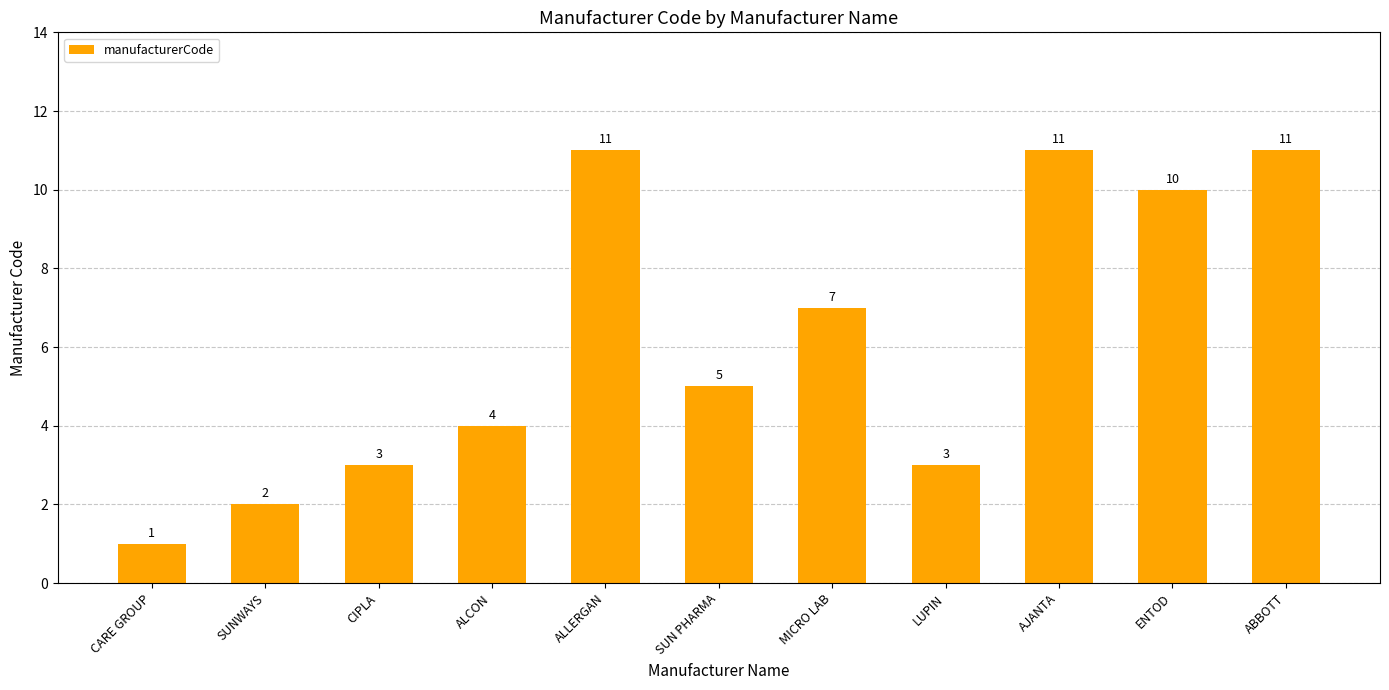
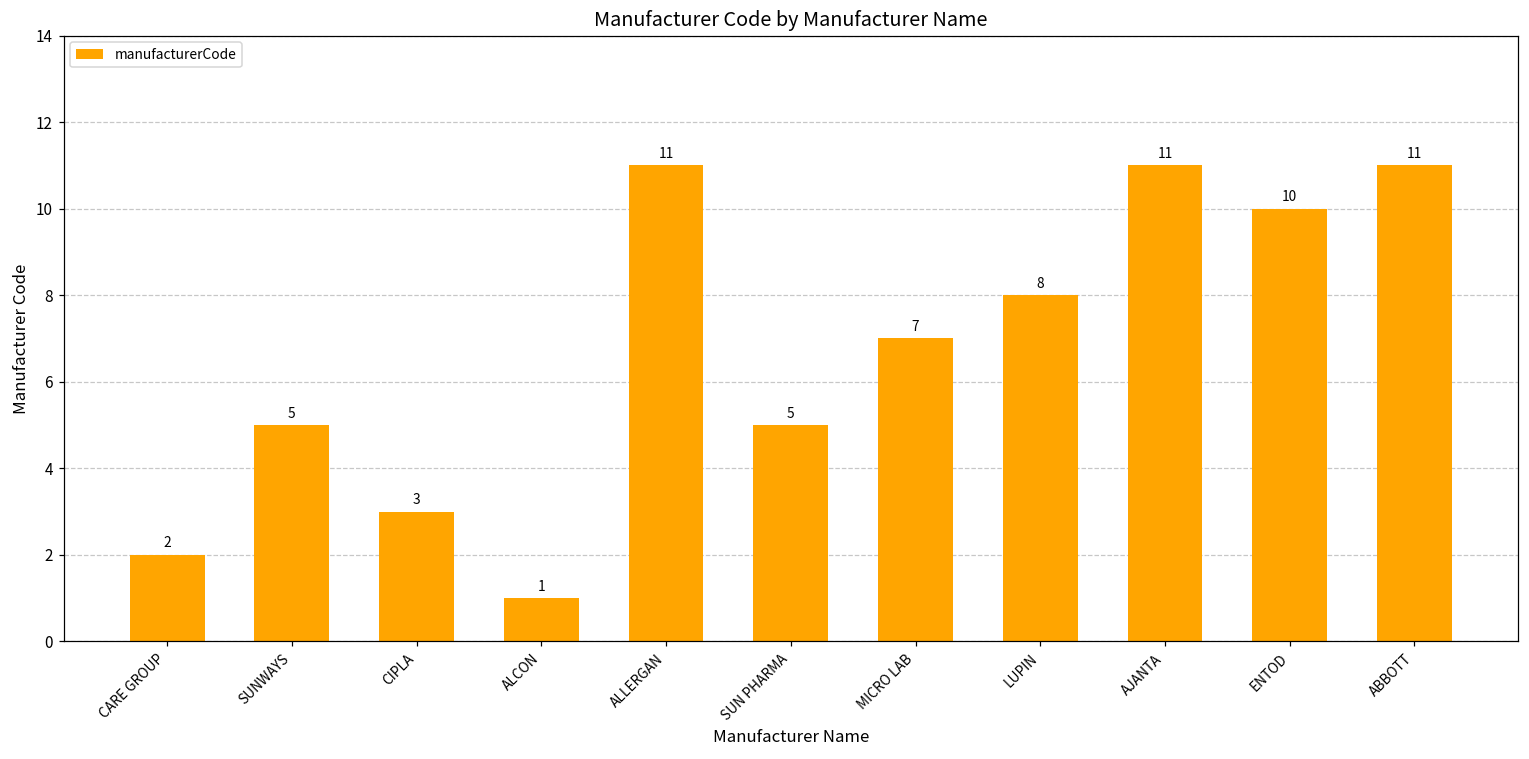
CARE GROUP: 1 -> 2
SUNWAYS: 2 -> 5
ALCON: 4 -> 1
LUPIN: 3 -> 8
